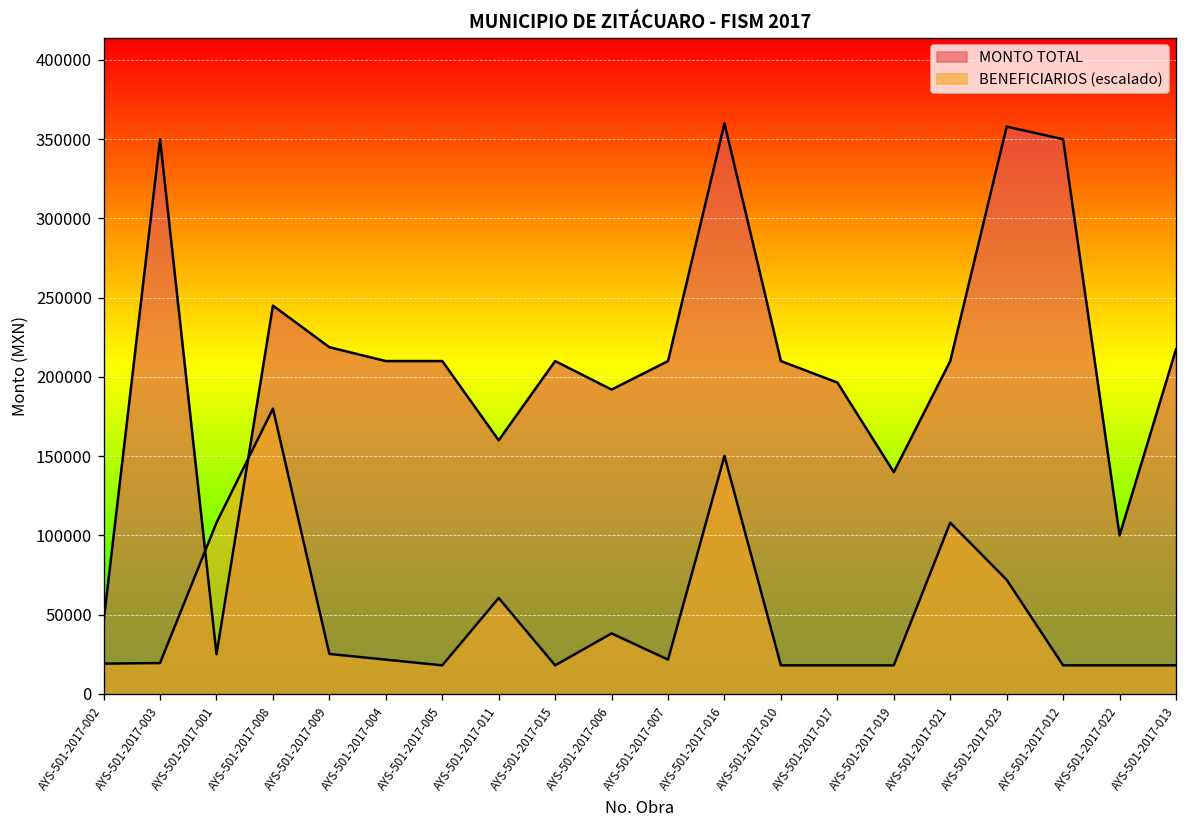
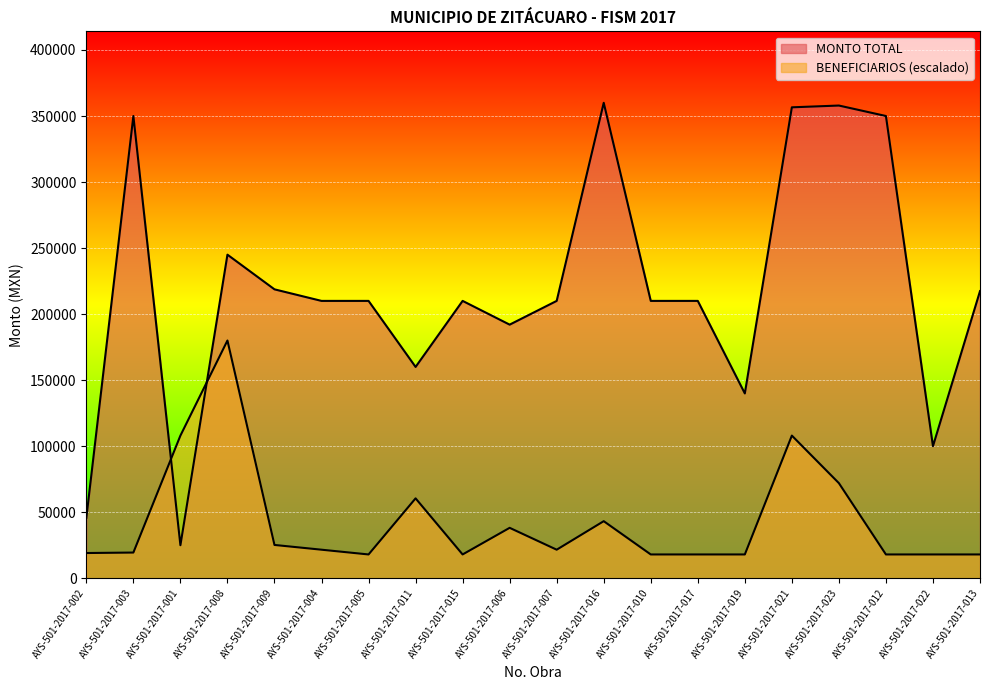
BENEFICIARIOS (escalado), AYS-501-2017-016: 150000 -> 43000
MONTO TOTAL, AYS-501-2017-017: 196000 -> 210000
MONTO TOTAL, AYS-501-2017-021: 210000 -> 357000
